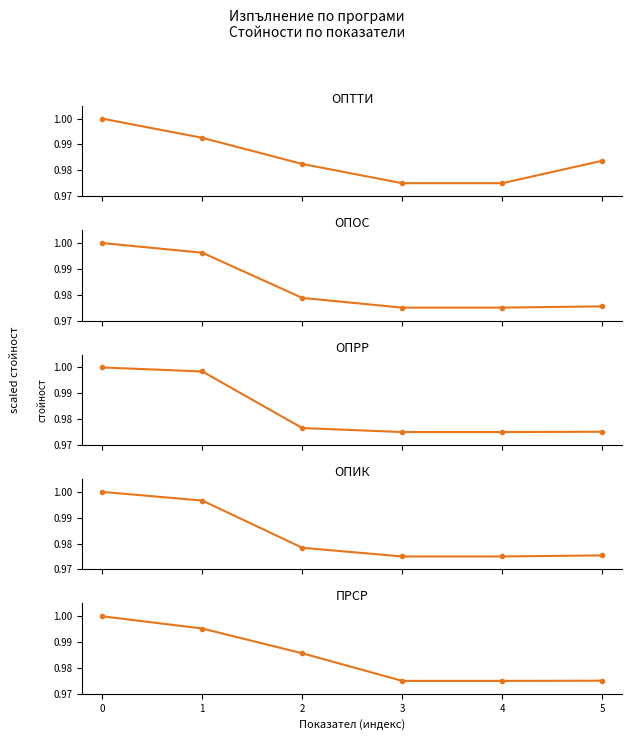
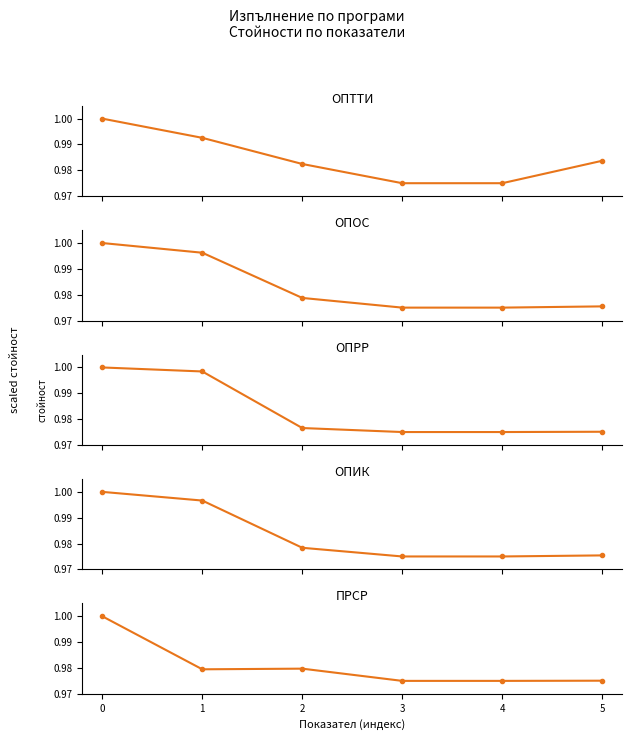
ПРСР, 1: 0.995 -> 0.979
ПРСР, 2: 0.986 -> 0.980
